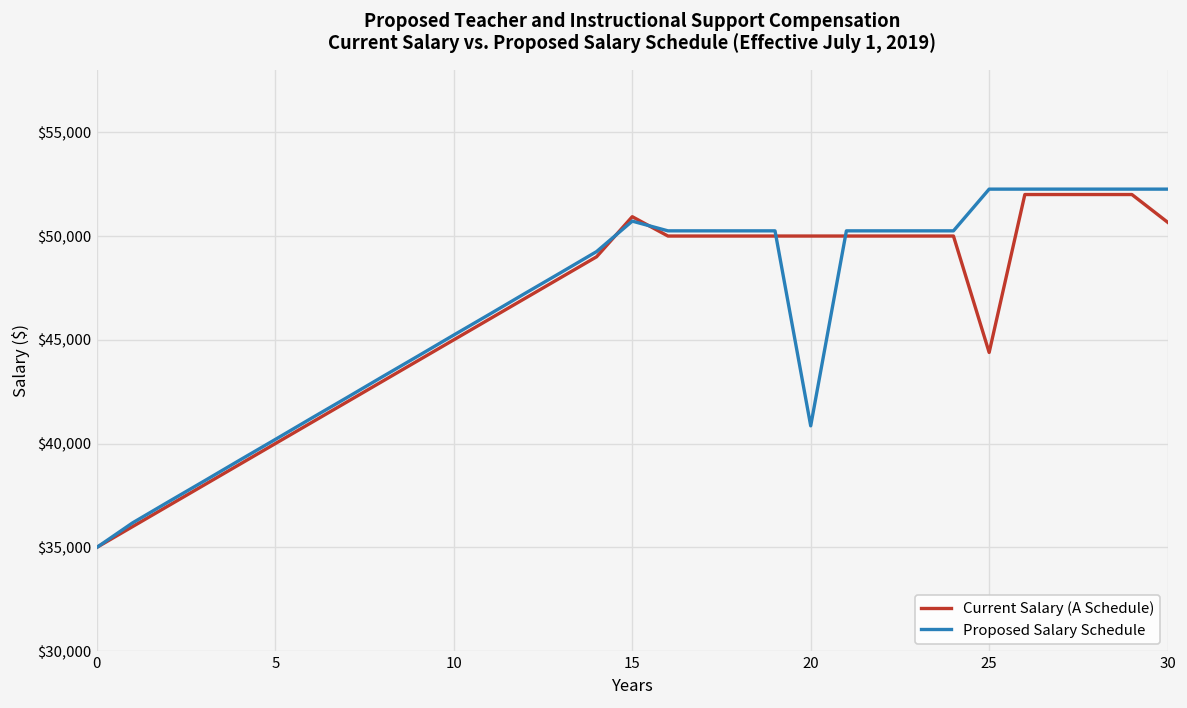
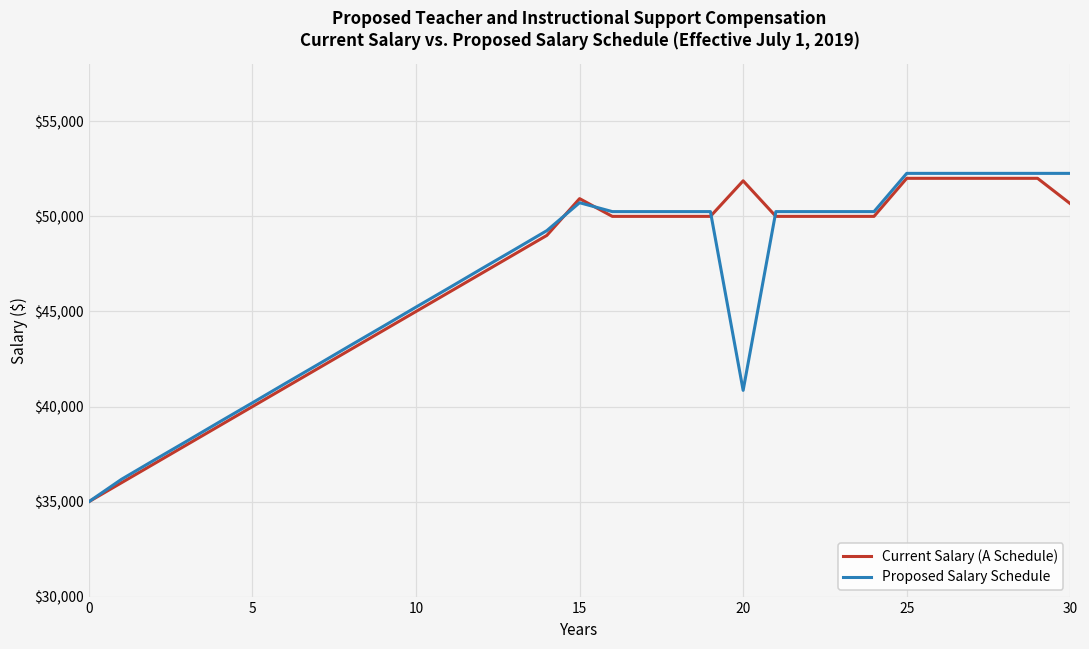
Current Salary (A Schedule), 20: $50,000 -> $51,900
Current Salary (A Schedule), 25: $44,400 -> $52,000
